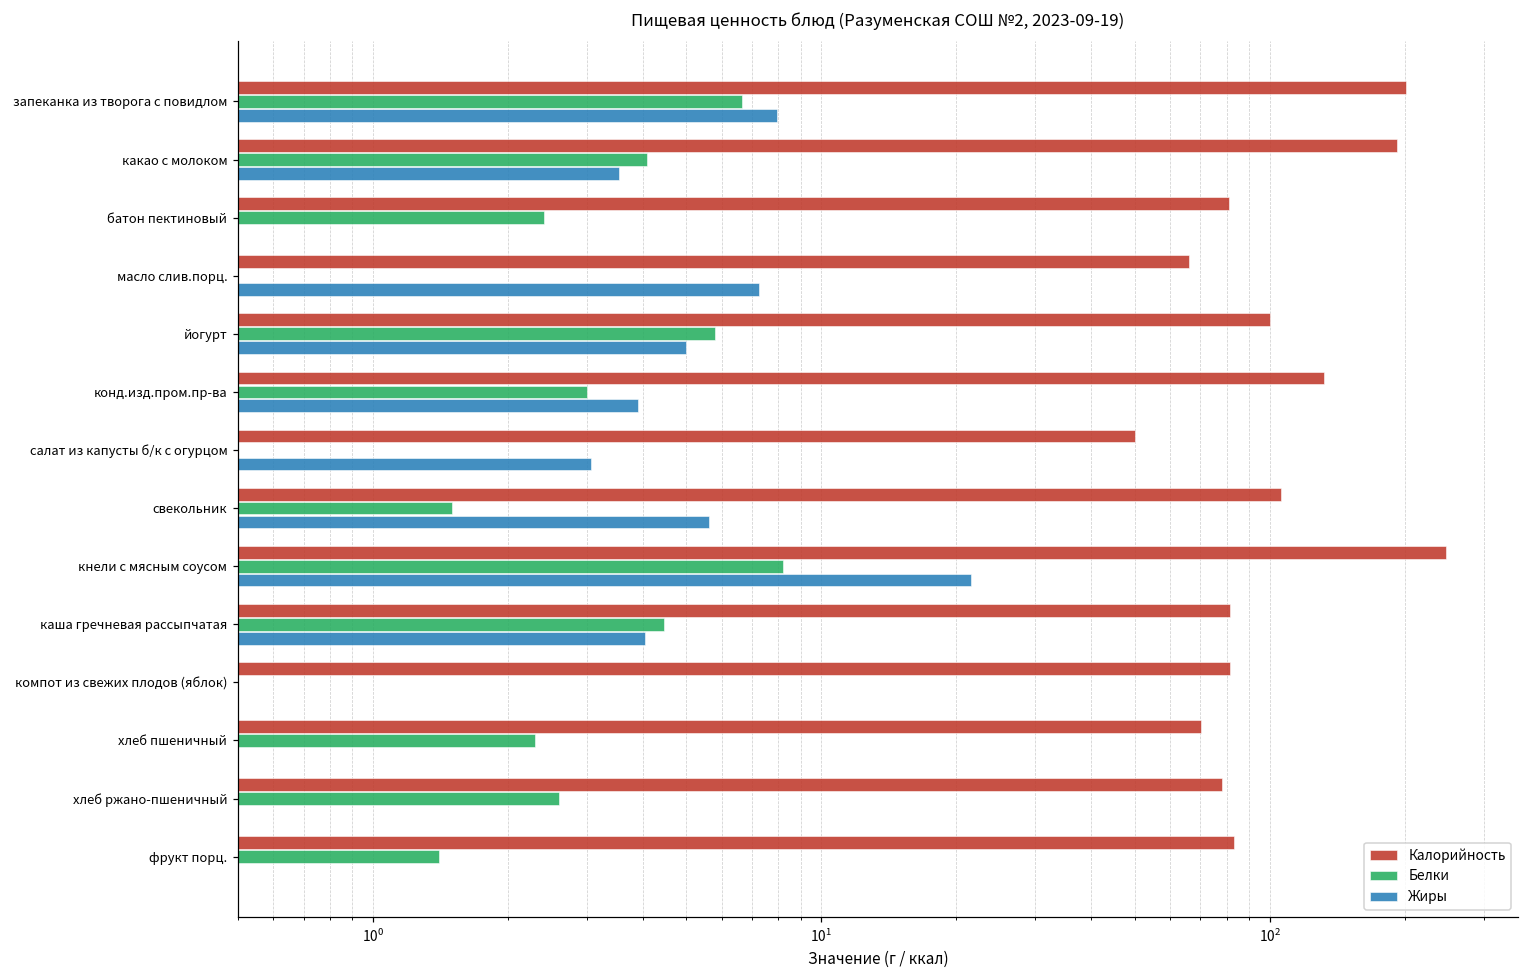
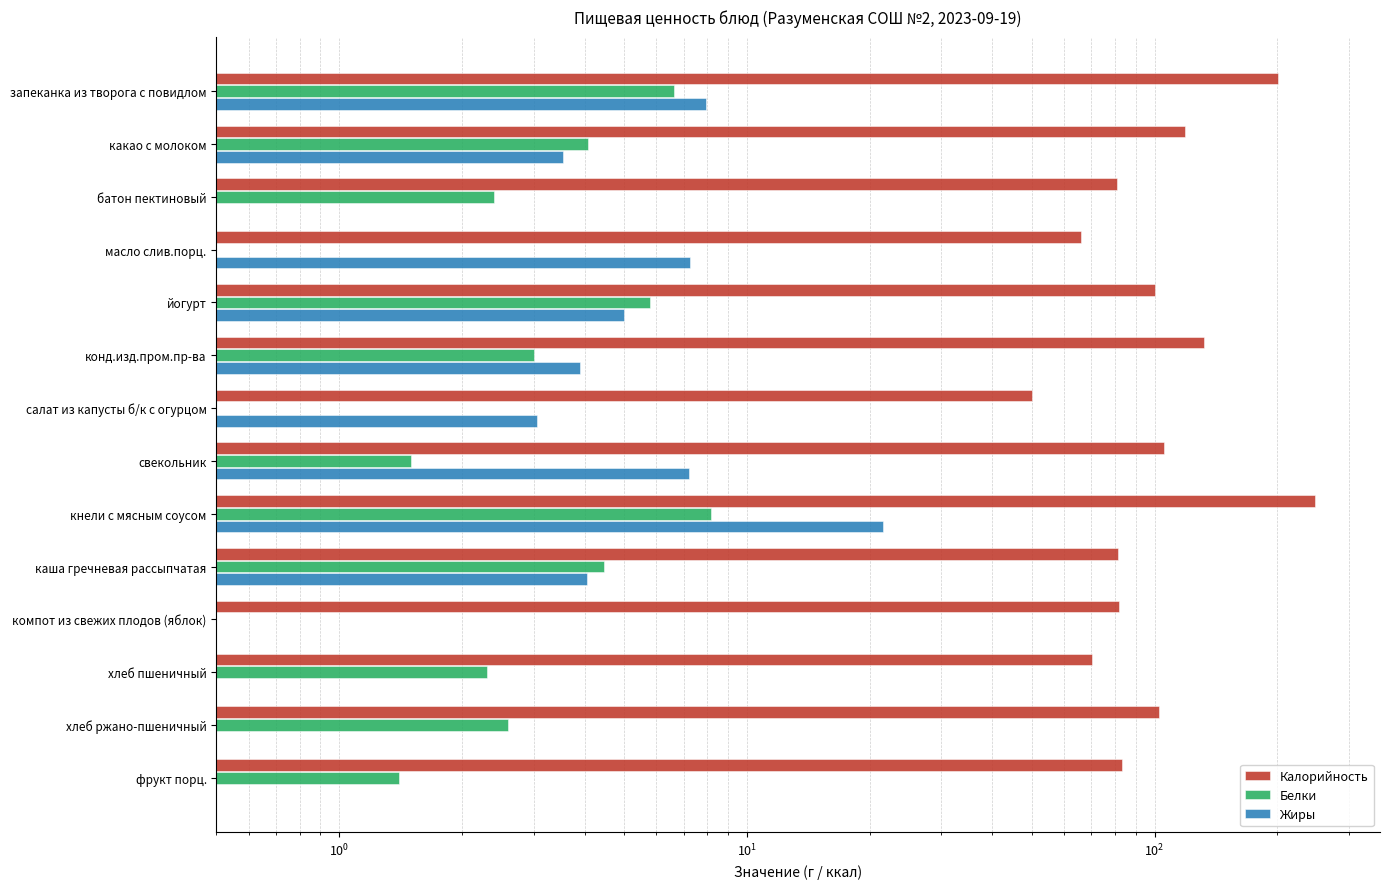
Калорийность, какао с молоком: 190 -> 119
Жиры, свекольник: 5.6 -> 7.2
Калорийность, хлеб ржано-пшеничный: 78 -> 103
